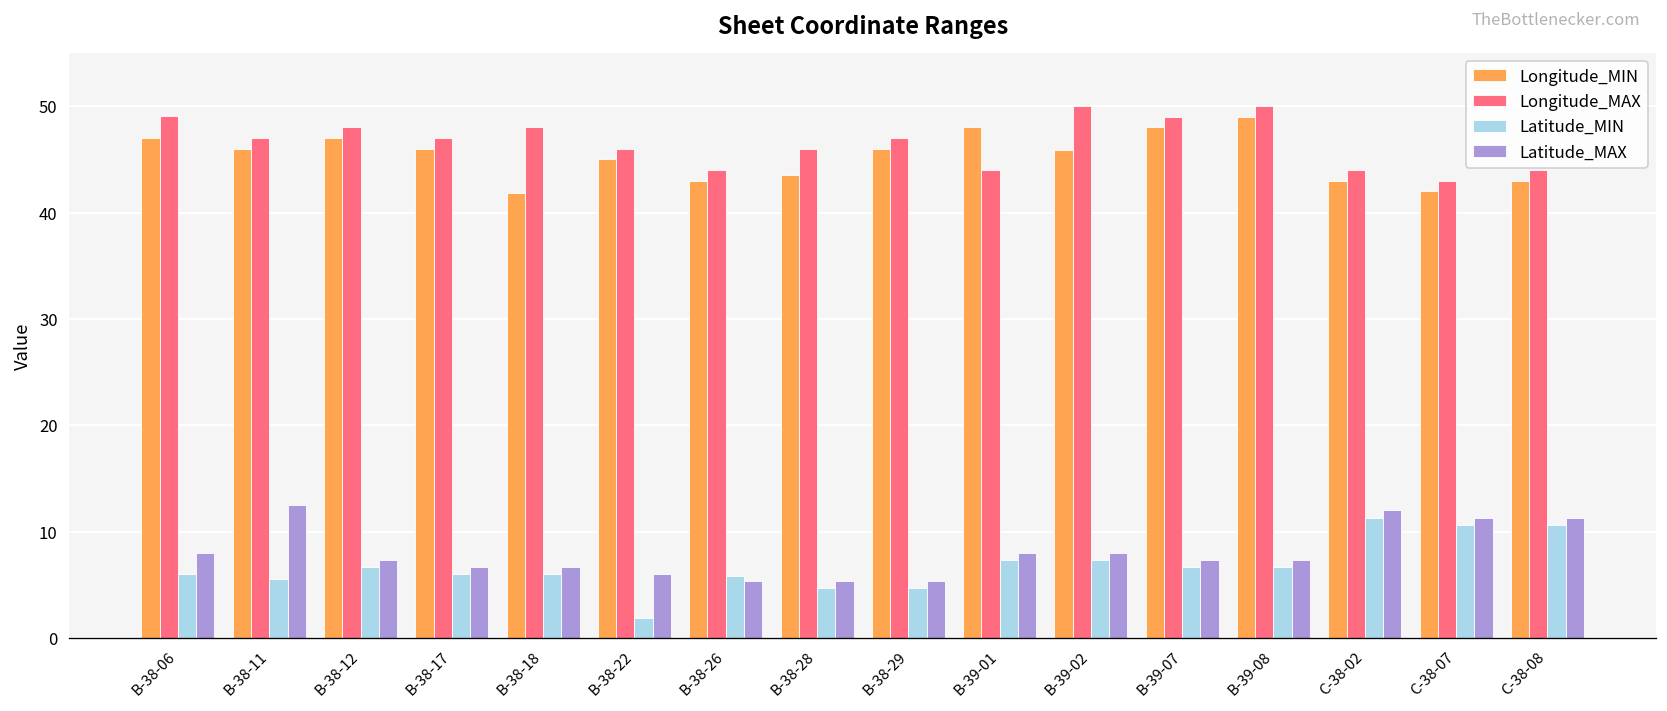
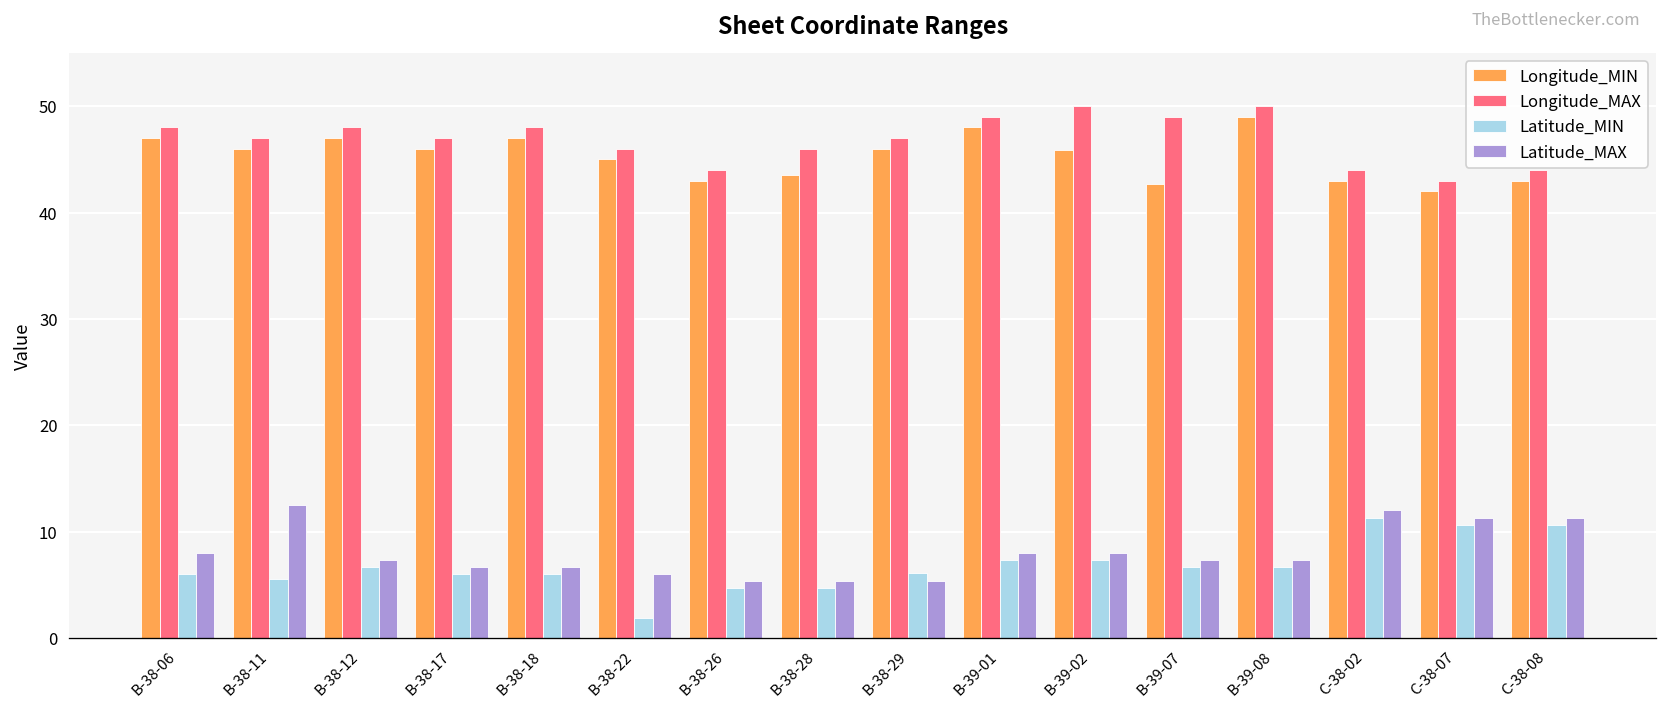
Longitude_MAX, B-38-06: 49 -> 48
Longitude_MIN, B-38-18: 42 -> 47
Latitude_MIN, B-38-26: 6 -> 5
Latitude_MIN, B-38-29: 5 -> 6
Longitude_MAX, B-39-01: 44 -> 49
Longitude_MIN, B-39-07: 48 -> 43
